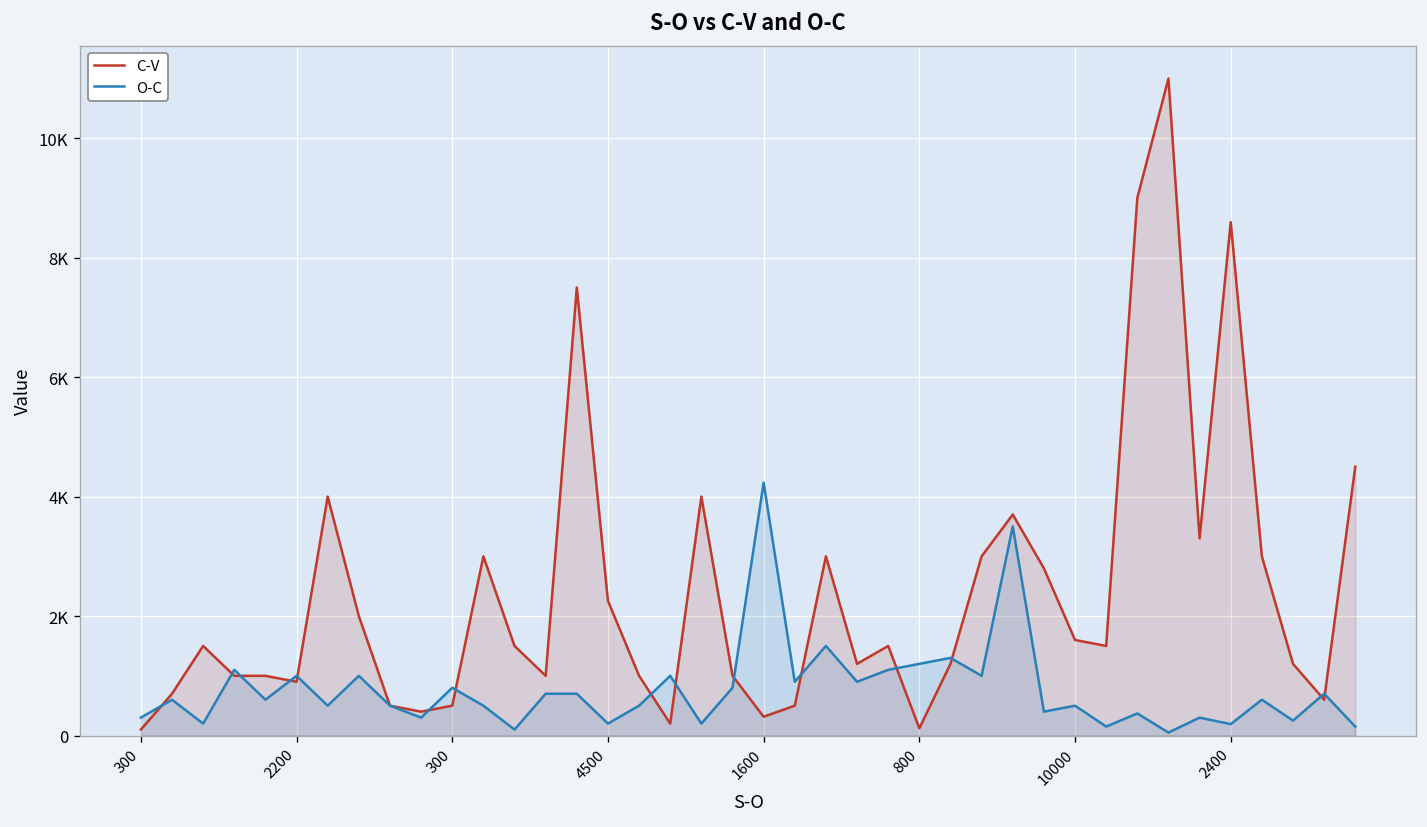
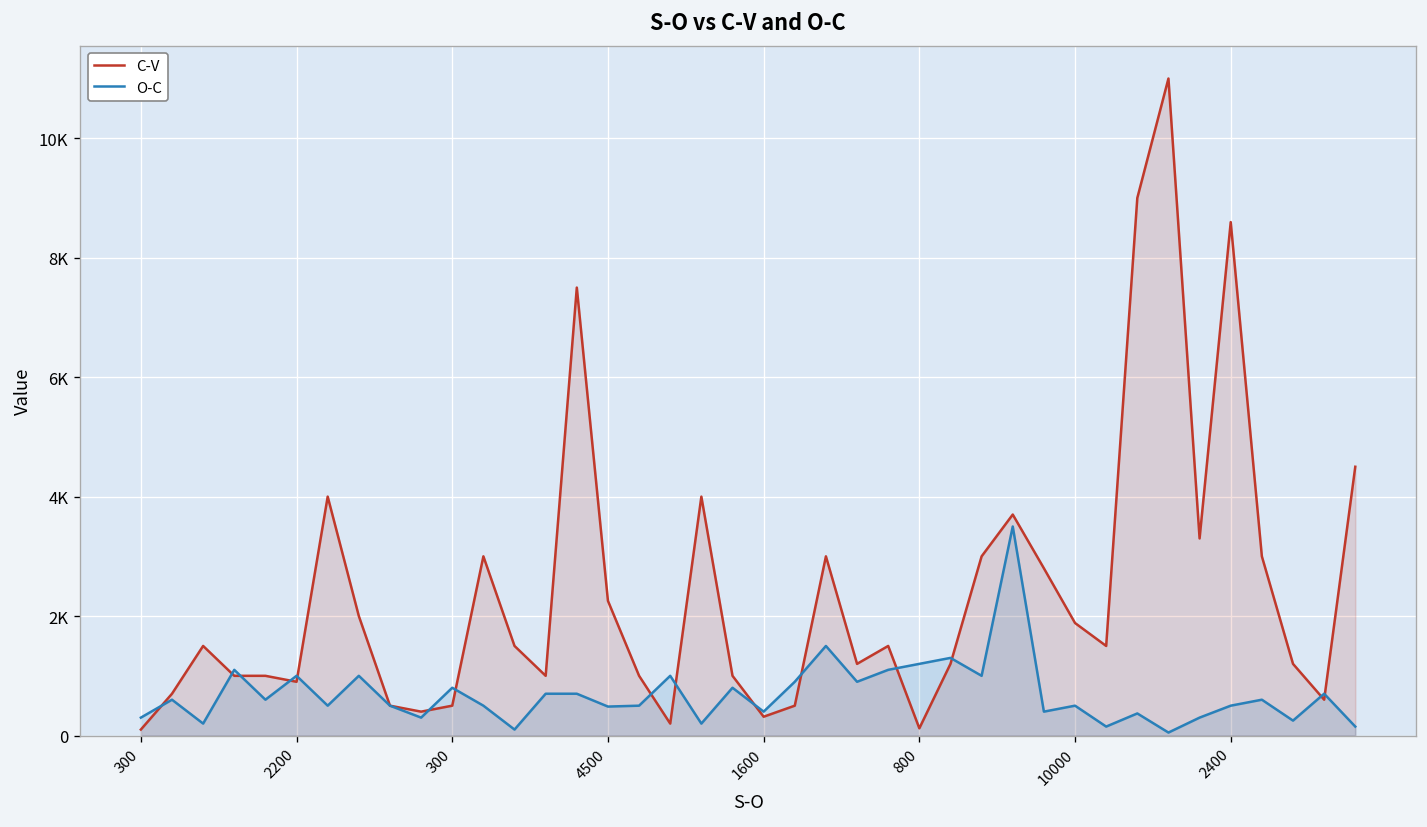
O-C, 4500: 200 -> 500
O-C, 1600: 4200 -> 400
C-V, 10000: 1600 -> 1900
O-C, 2400: 200 -> 500
